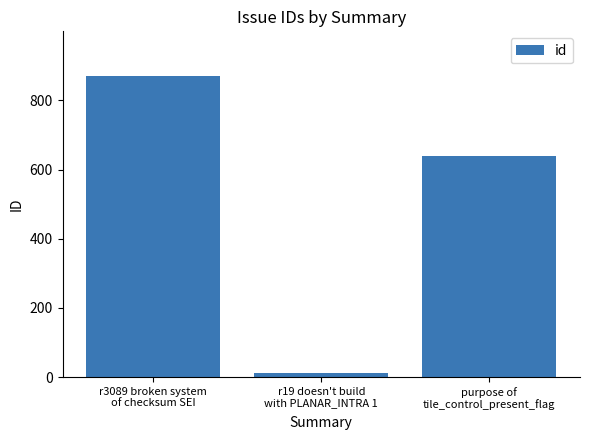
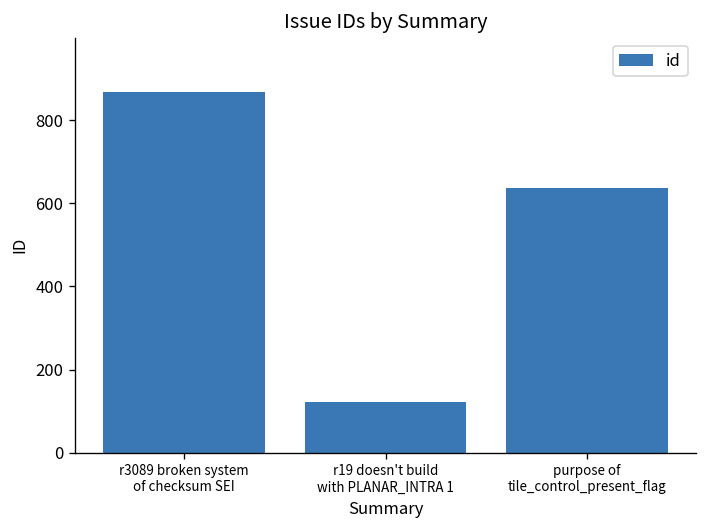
r19 doesn't build with PLANAR_INTRA 1: 10 -> 120
